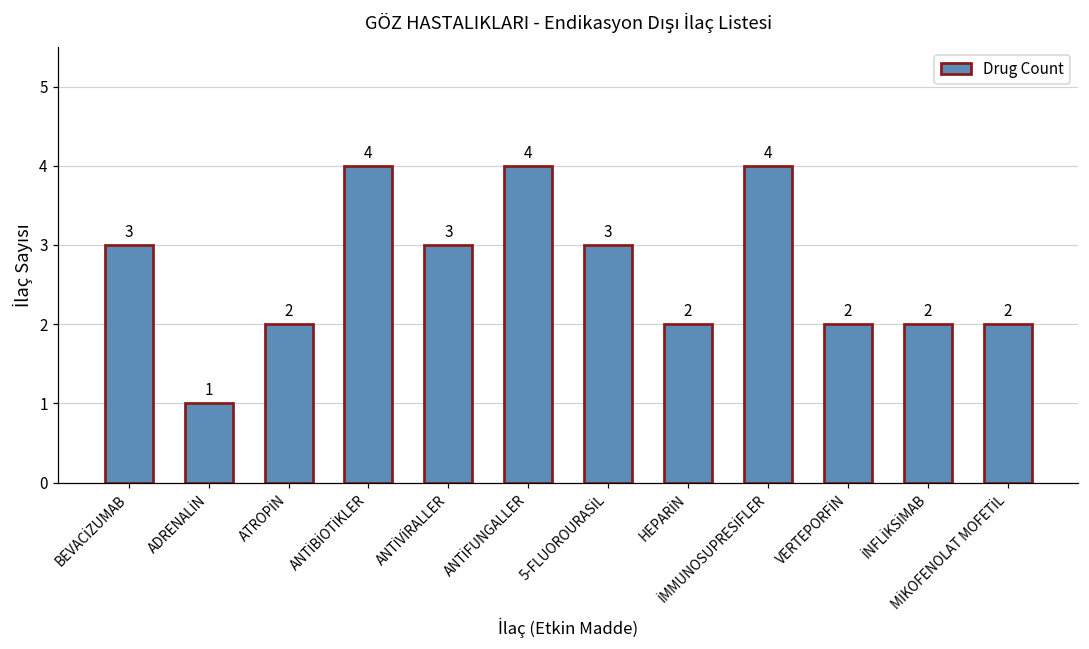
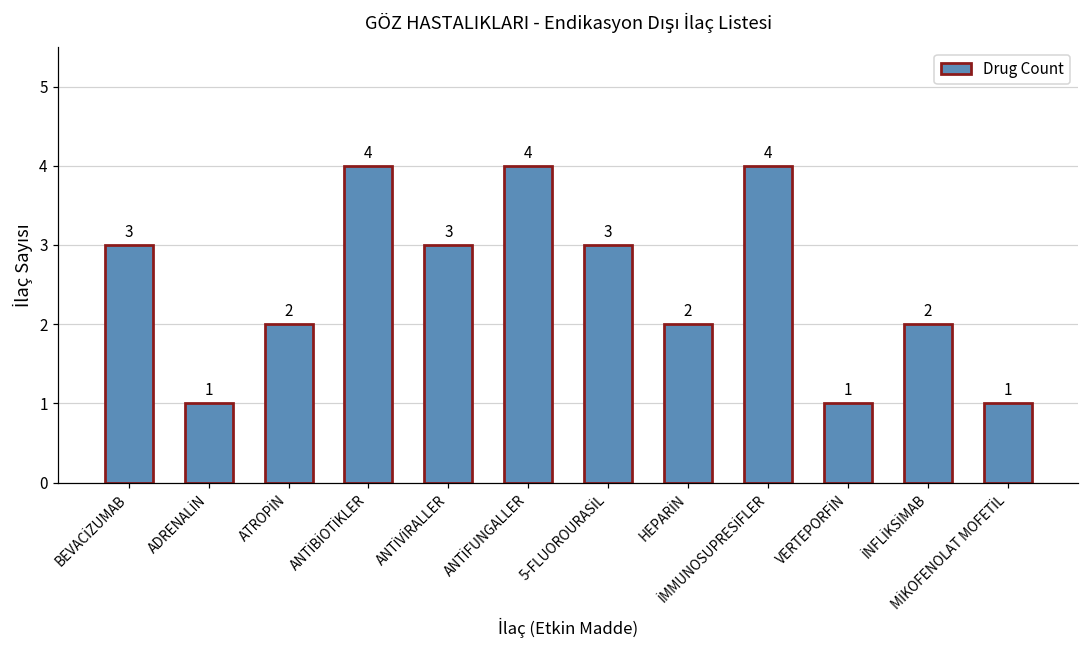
VERTEPORFİN: 2 -> 1
MİKOFENOLAT MOFETİL: 2 -> 1
